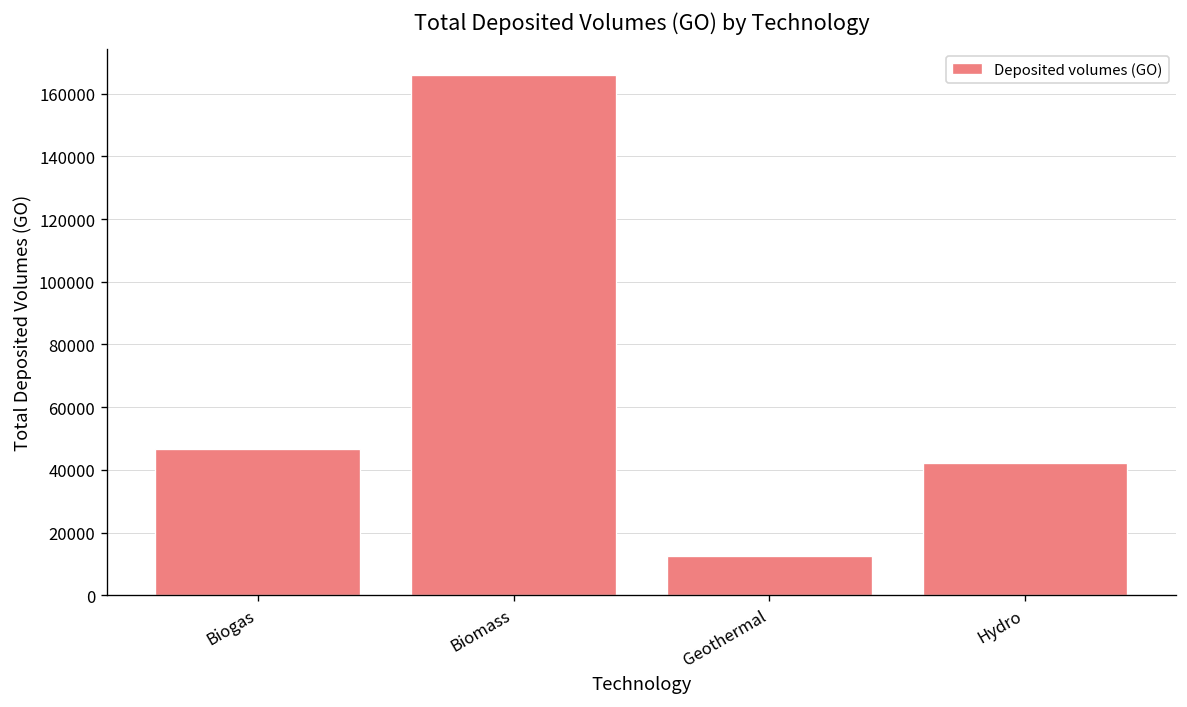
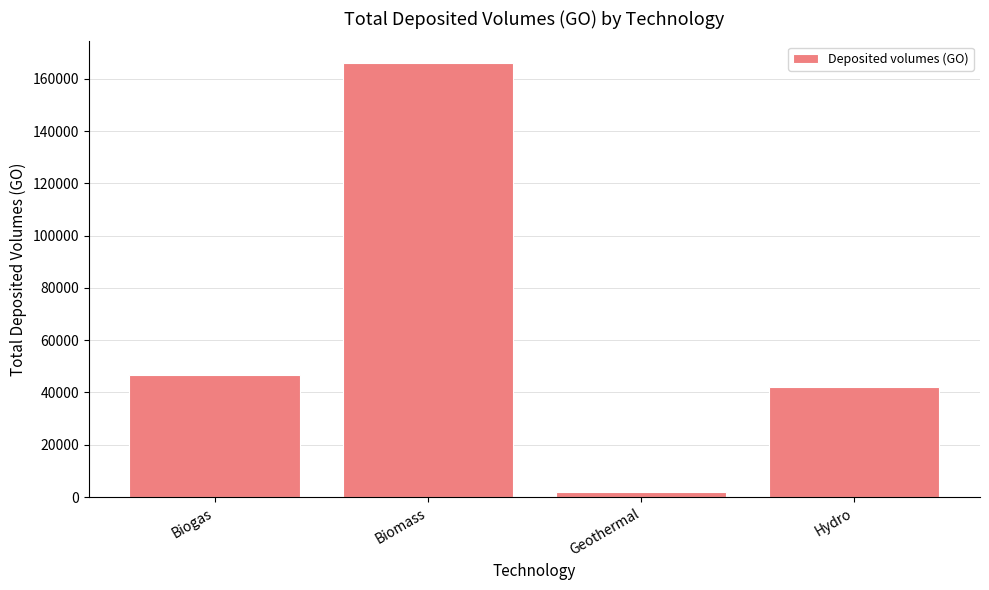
Geothermal: 13000 -> 2000
